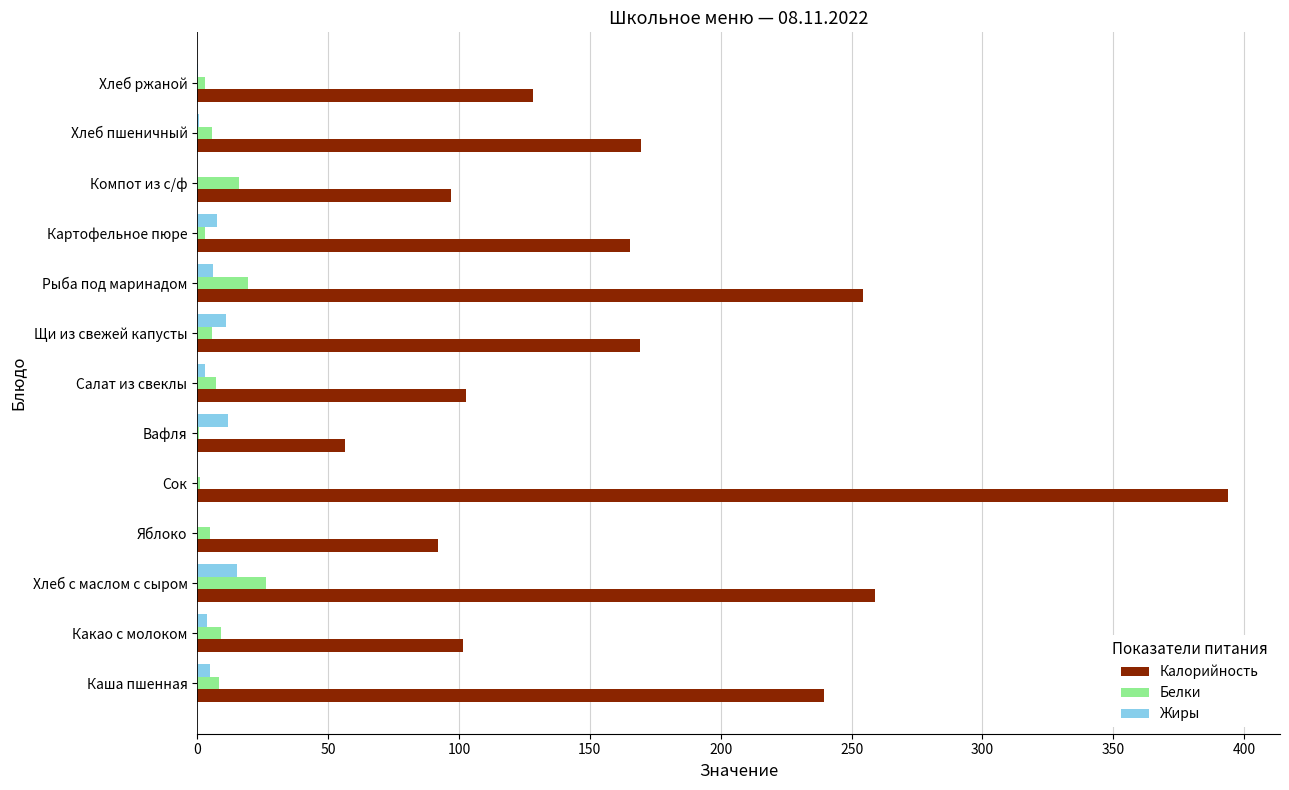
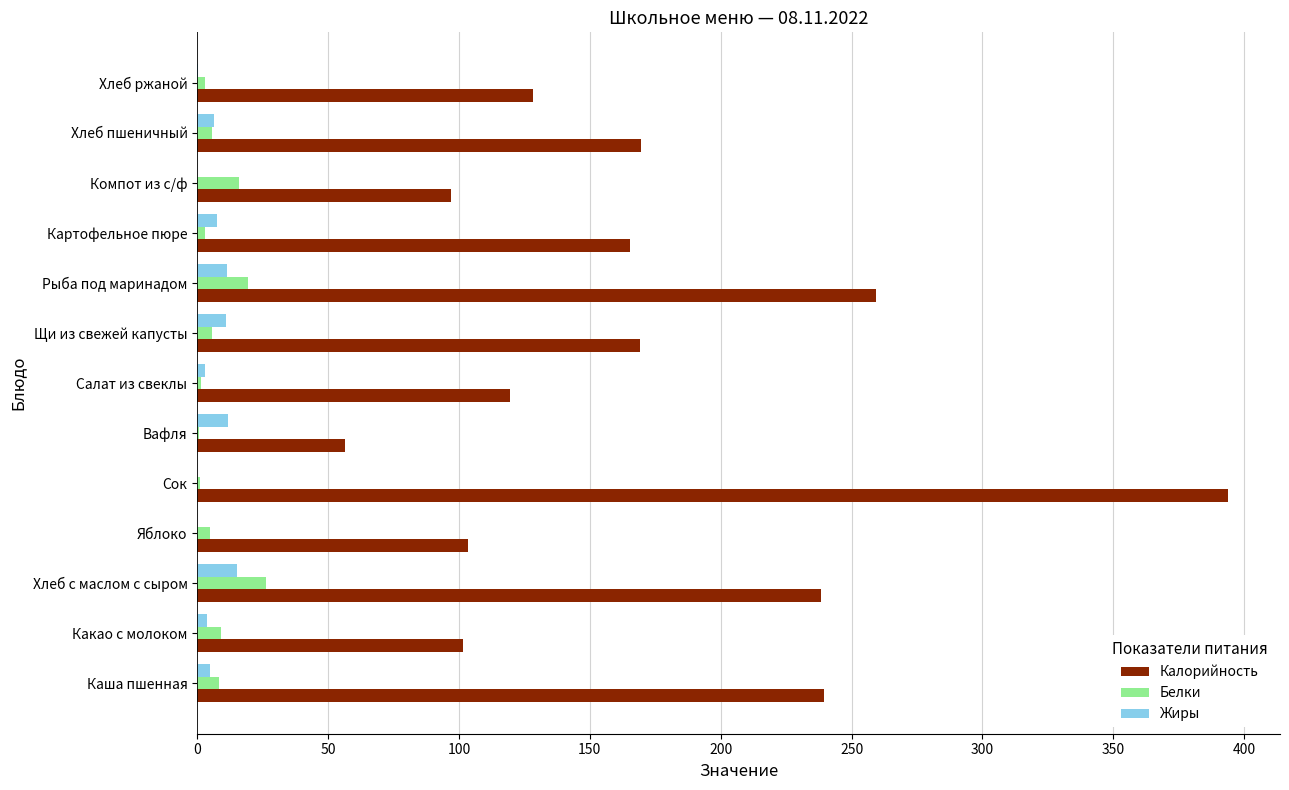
Жиры, Хлеб пшеничный: 1 -> 7
Жиры, Рыба под маринадом: 6 -> 11
Калорийность, Рыба под маринадом: 254 -> 259
Белки, Салат из свеклы: 7 -> 1
Калорийность, Салат из свеклы: 103 -> 119
Калорийность, Яблоко: 92 -> 104
Калорийность, Хлеб с маслом с сыром: 259 -> 238
